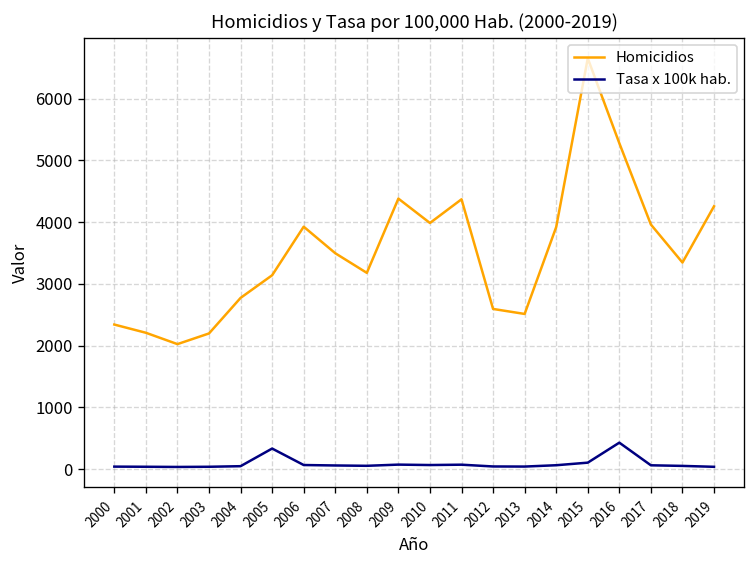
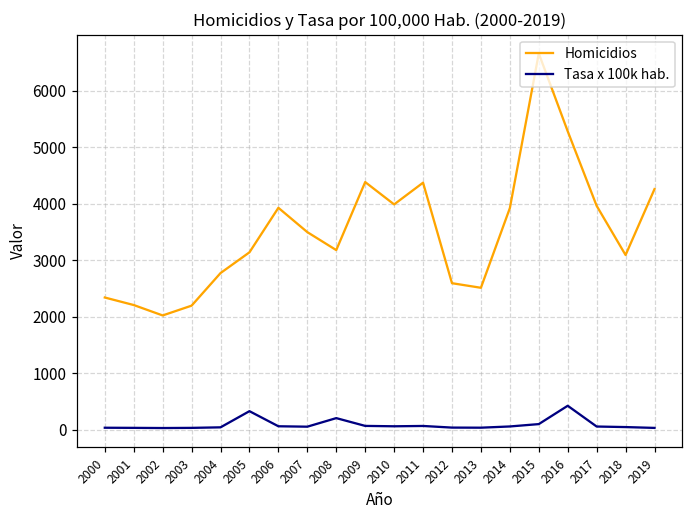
Tasa x 100k hab., 2008: 100 -> 200
Homicidios, 2018: 3300 -> 3100
